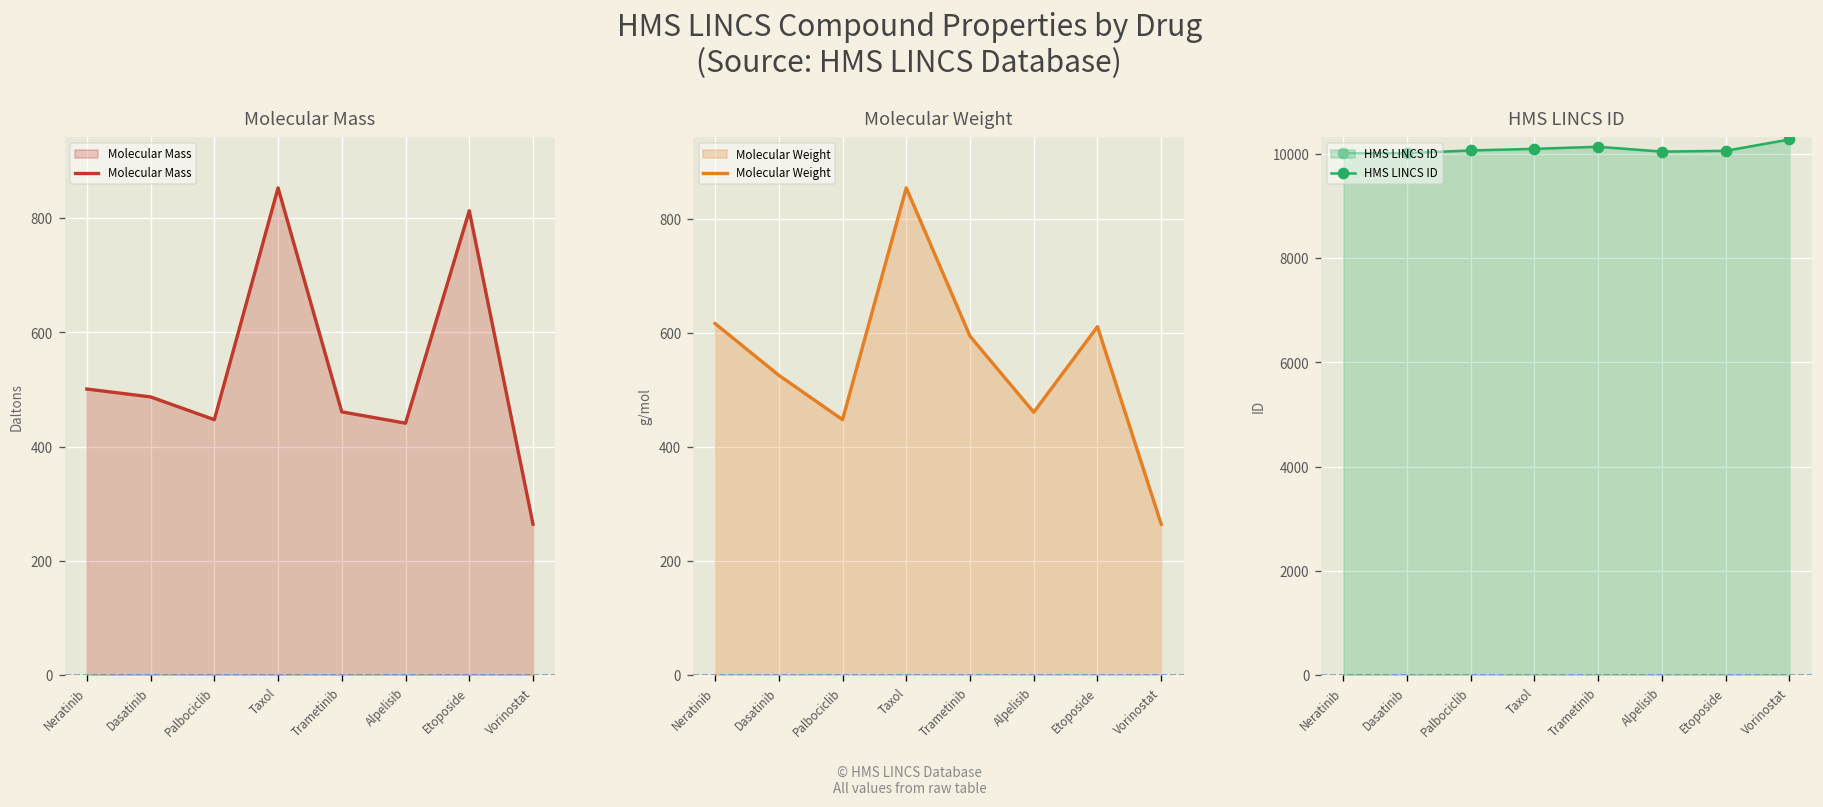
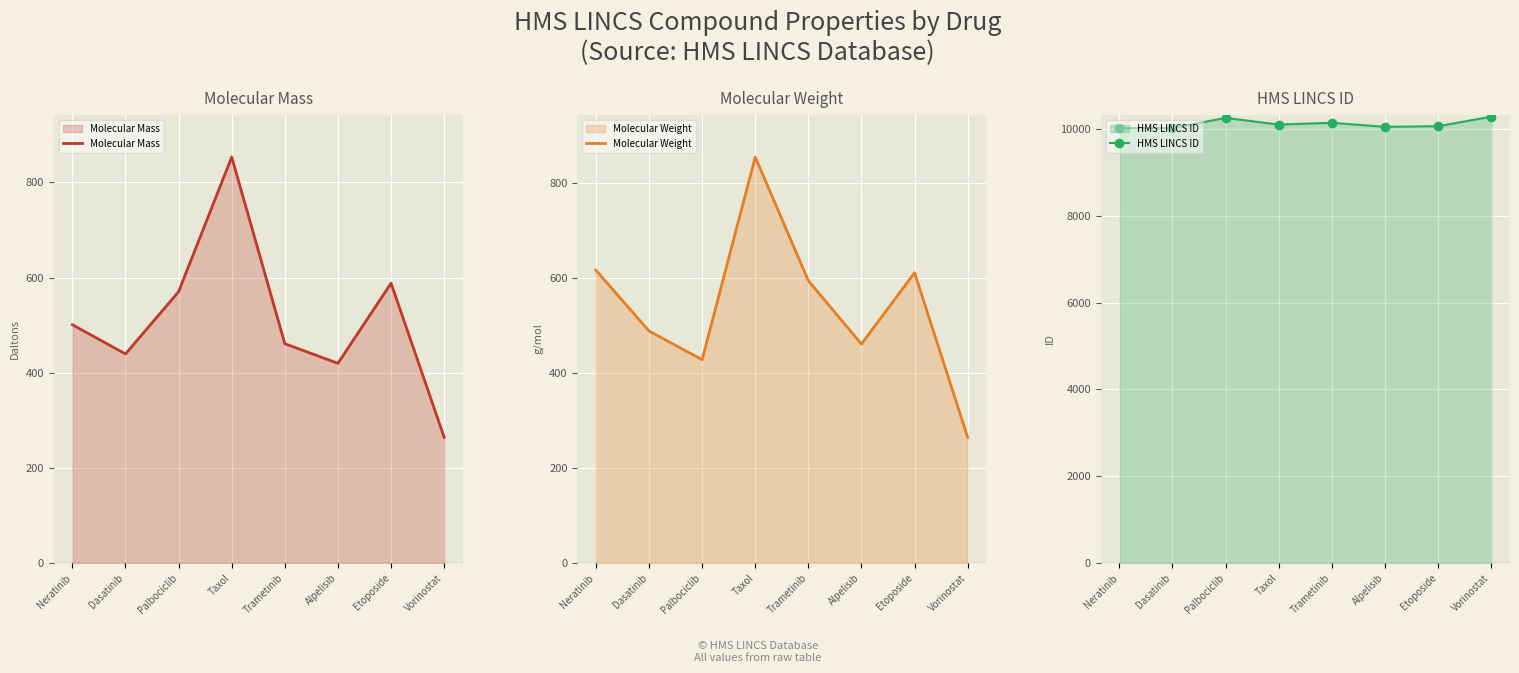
Molecular Mass, Dasatinib: 490 -> 440
Molecular Mass, Palbociclib: 450 -> 570
Molecular Mass, Alpelisib: 440 -> 420
Molecular Mass, Etoposide: 810 -> 590
Molecular Weight, Dasatinib: 530 -> 490
Molecular Weight, Palbociclib: 450 -> 430
HMS LINCS ID, Palbociclib: 10100 -> 10300
